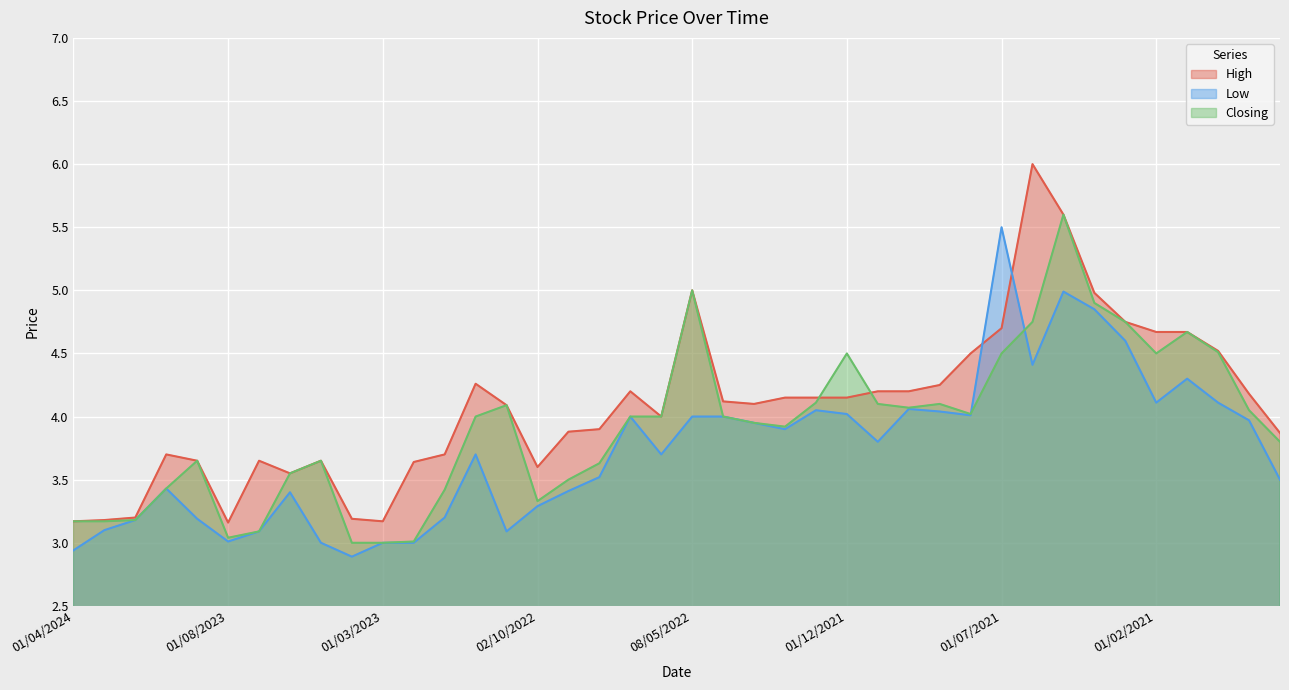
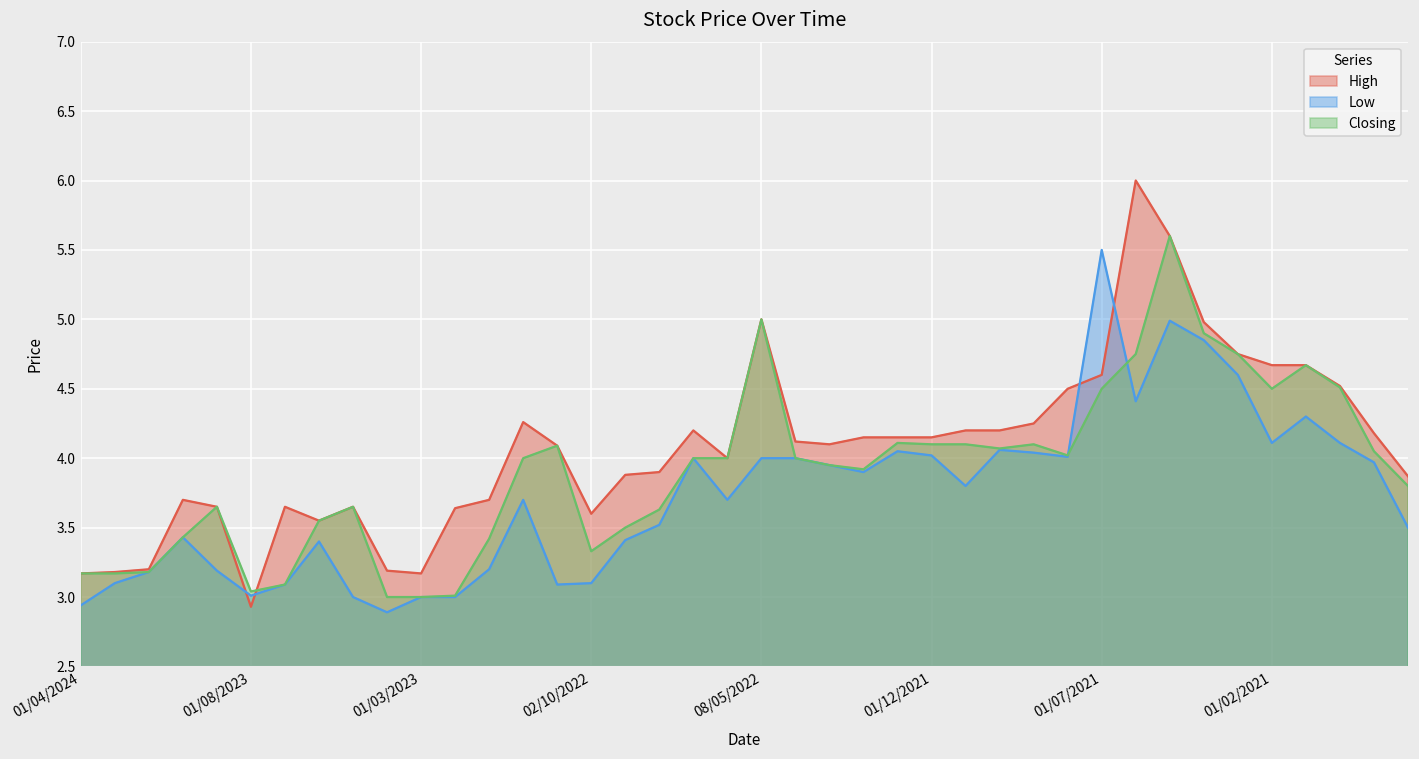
High, 01/08/2023: 3.16 -> 2.93
Low, 02/10/2022: 3.29 -> 3.10
Closing, 01/12/2021: 4.5 -> 4.1
High, 01/07/2021: 4.7 -> 4.6
